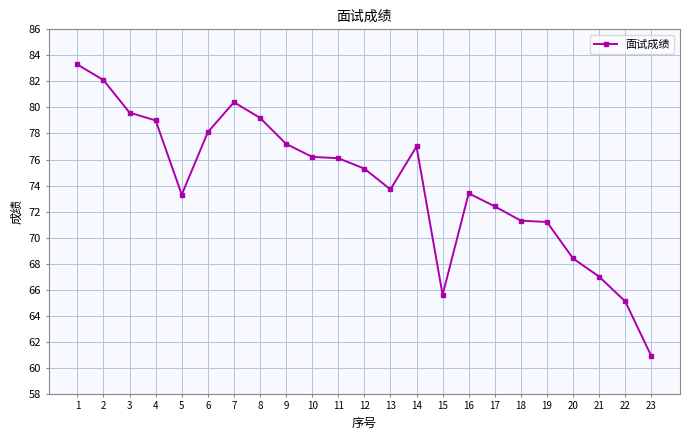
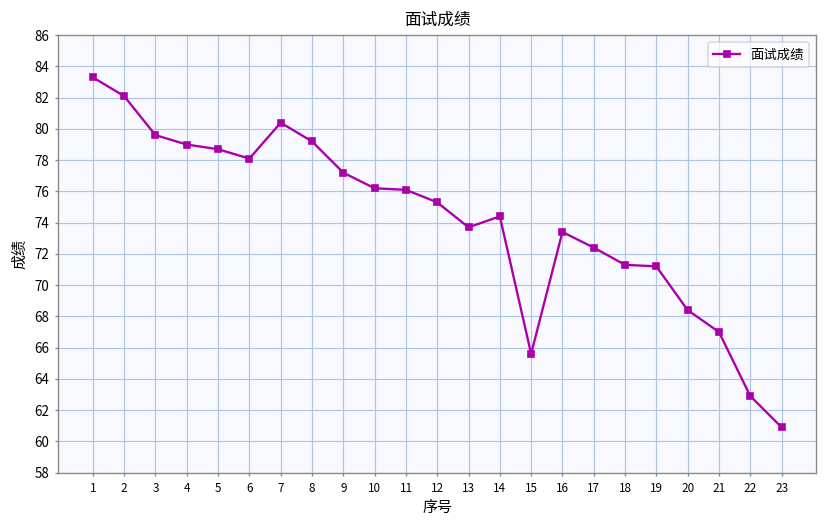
5: 73.3 -> 78.7
14: 77.0 -> 74.4
22: 65.1 -> 62.9
